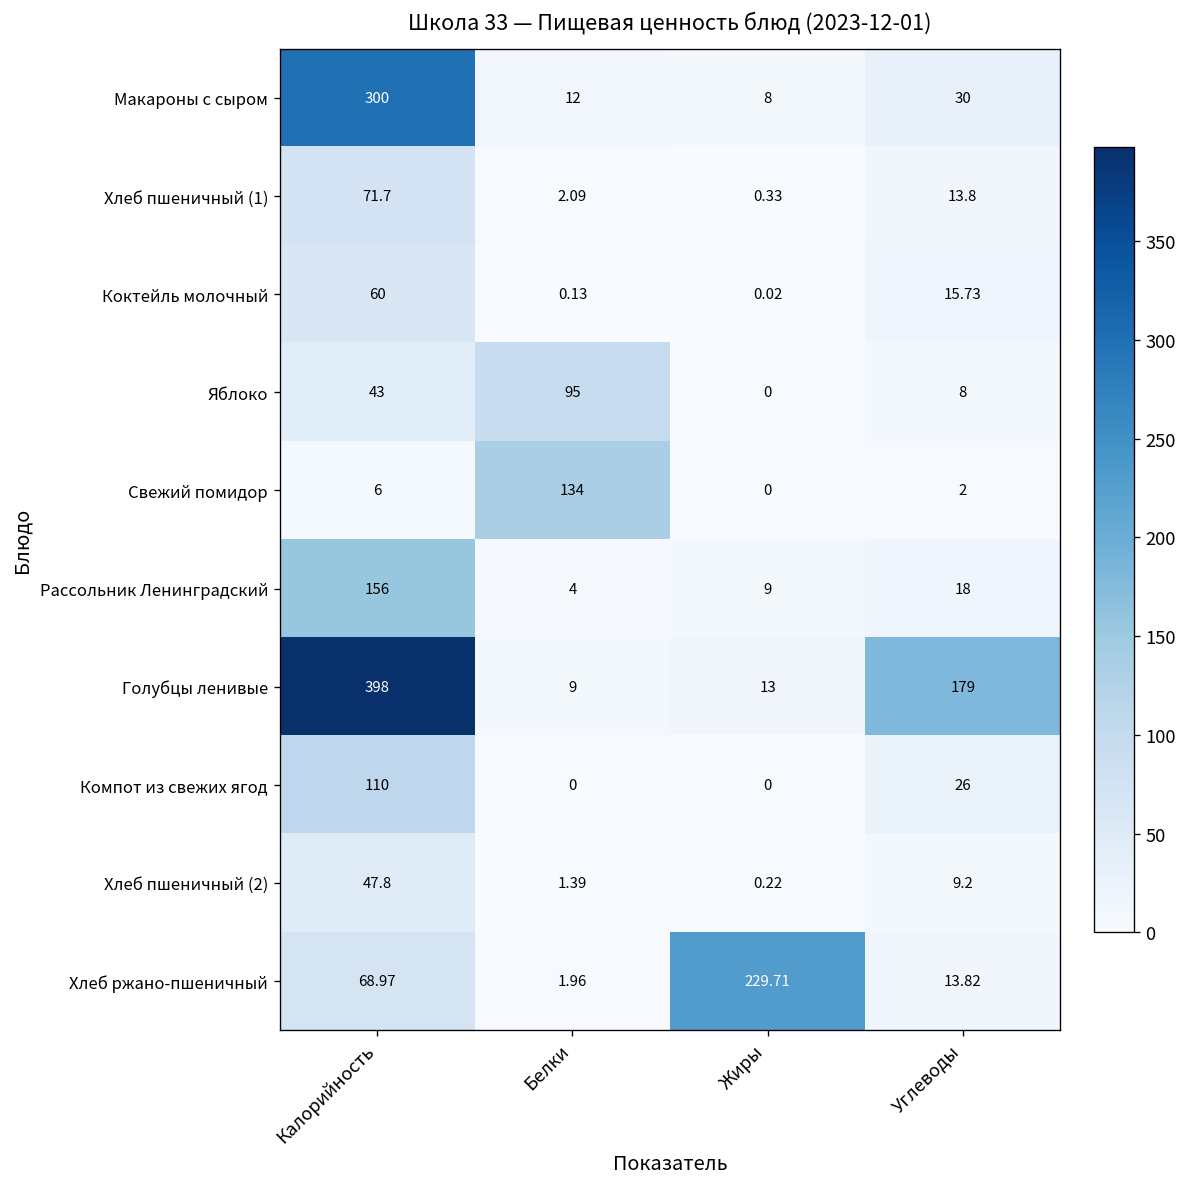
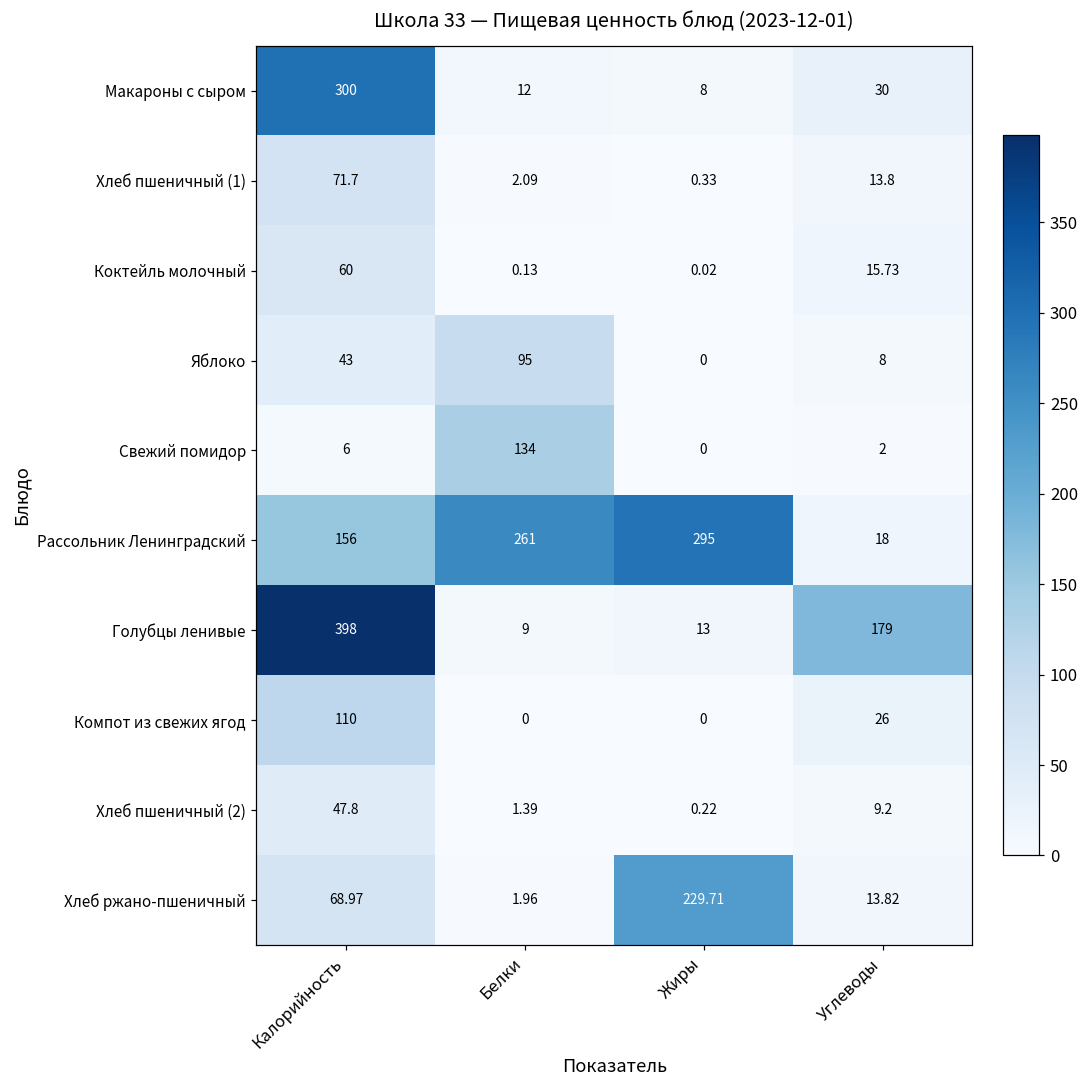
Рассольник Ленинградский, Белки: 4 -> 261
Рассольник Ленинградский, Жиры: 9 -> 295
